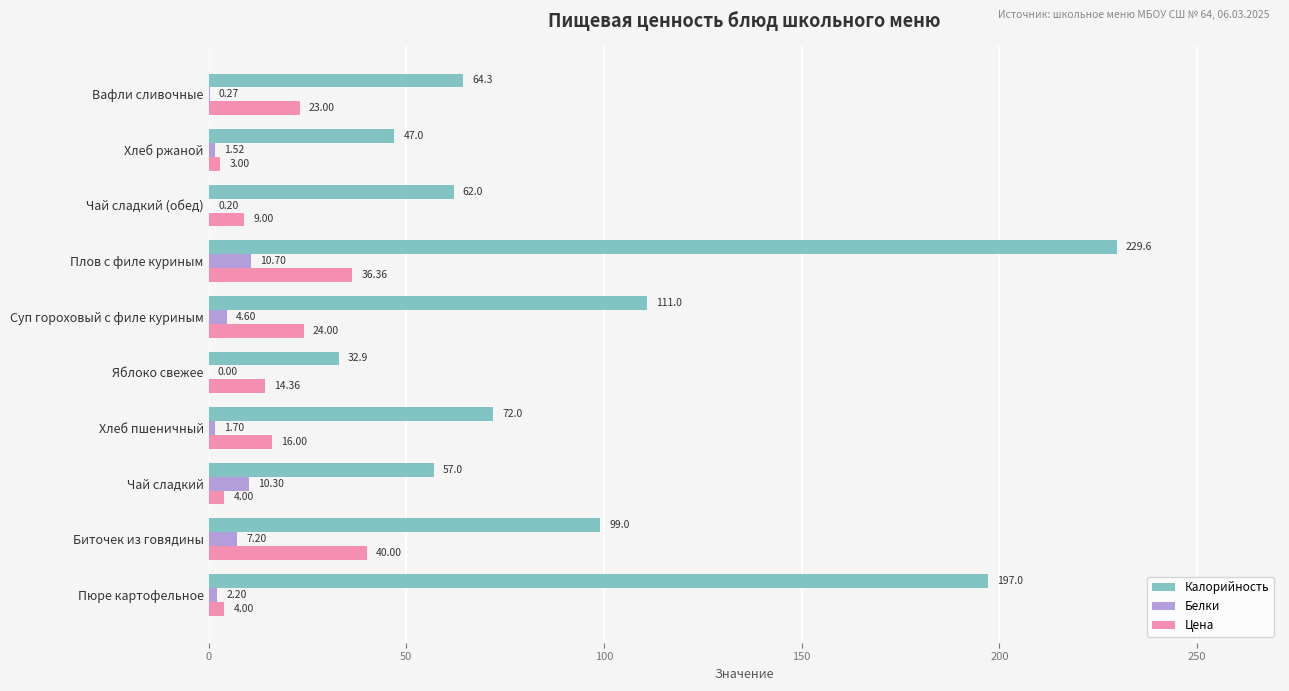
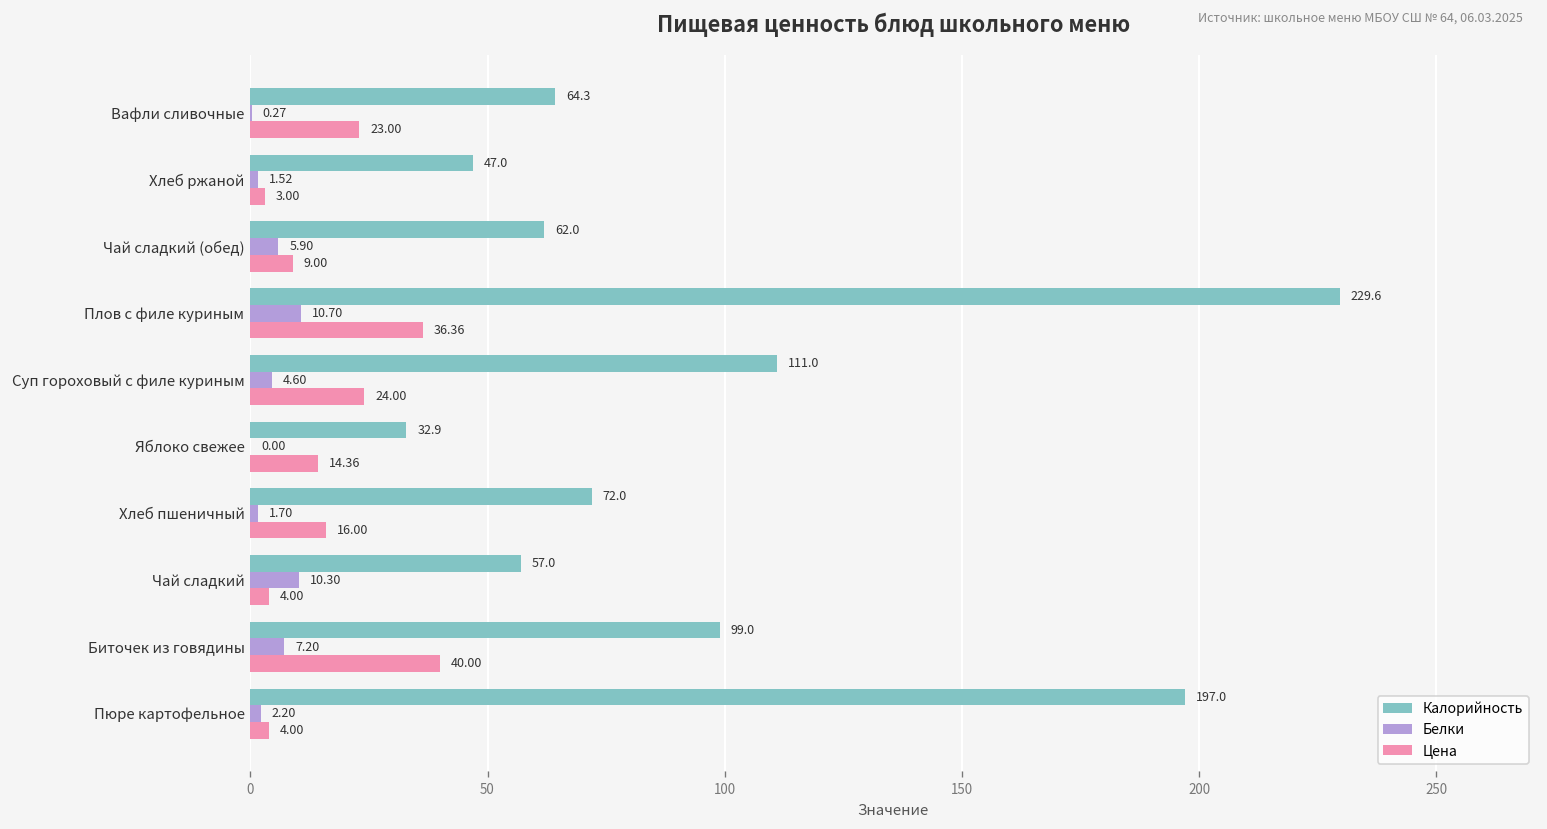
Белки, Чай сладкий (обед): 0.20 -> 5.90
